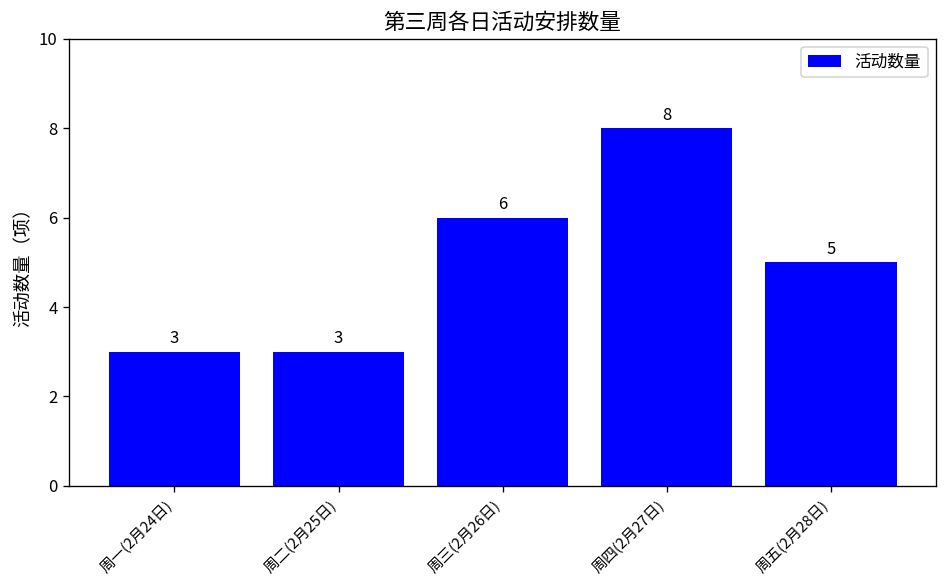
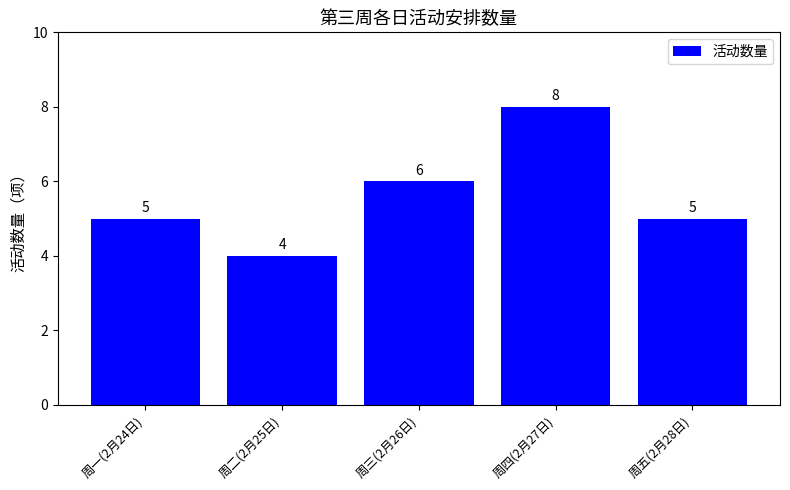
周一(2月24日): 3 -> 5
周二(2月25日): 3 -> 4
